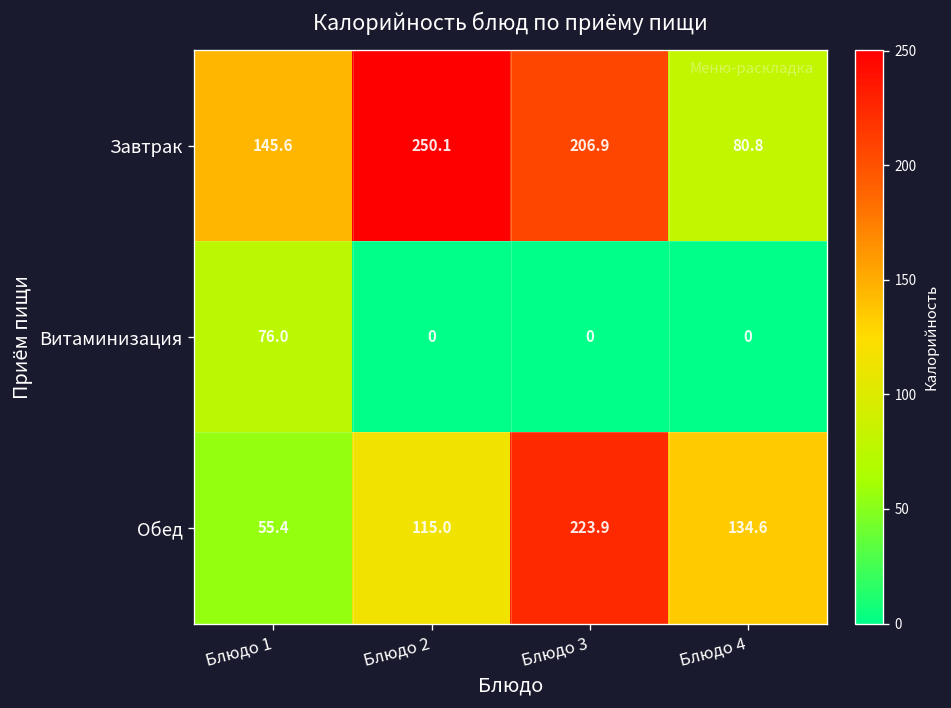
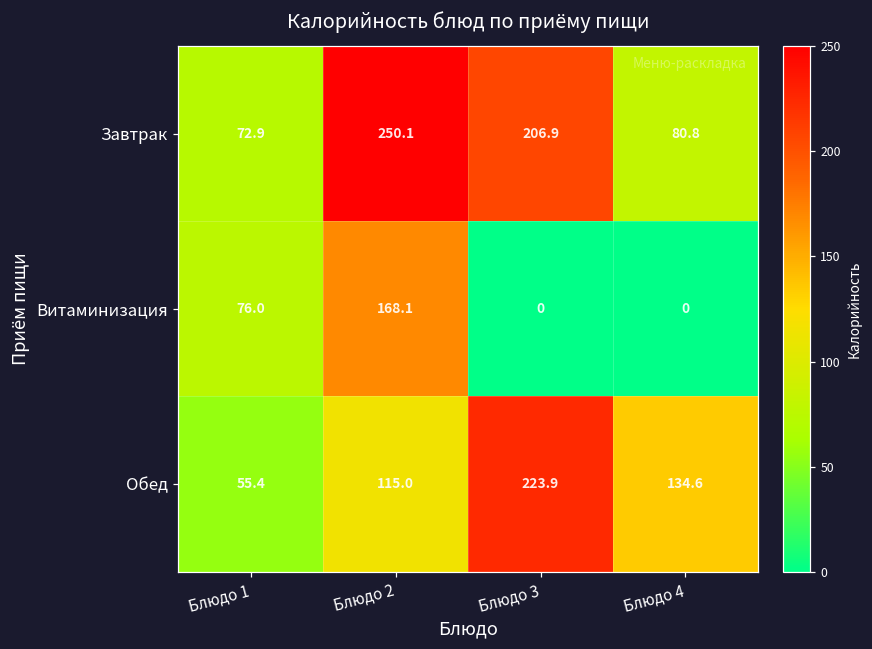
Завтрак, Блюдо 1: 145.6 -> 72.9
Витаминизация, Блюдо 2: 0 -> 168.1
